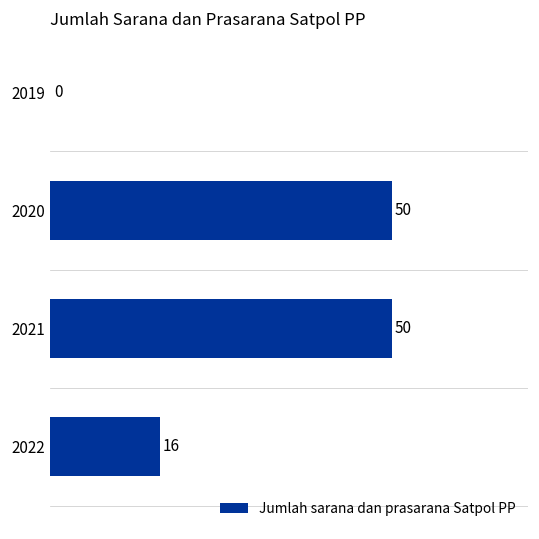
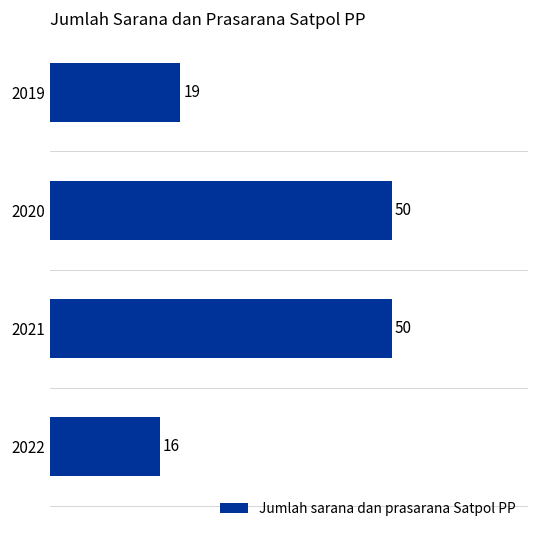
2019: 0 -> 19
